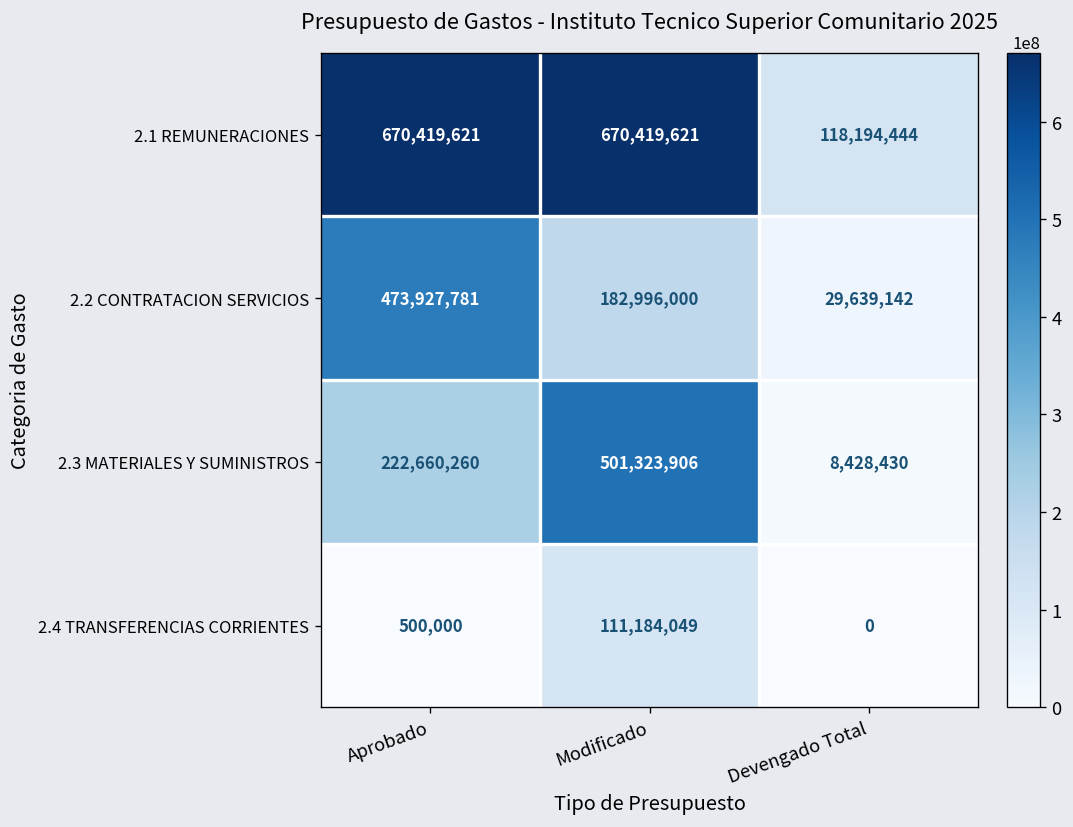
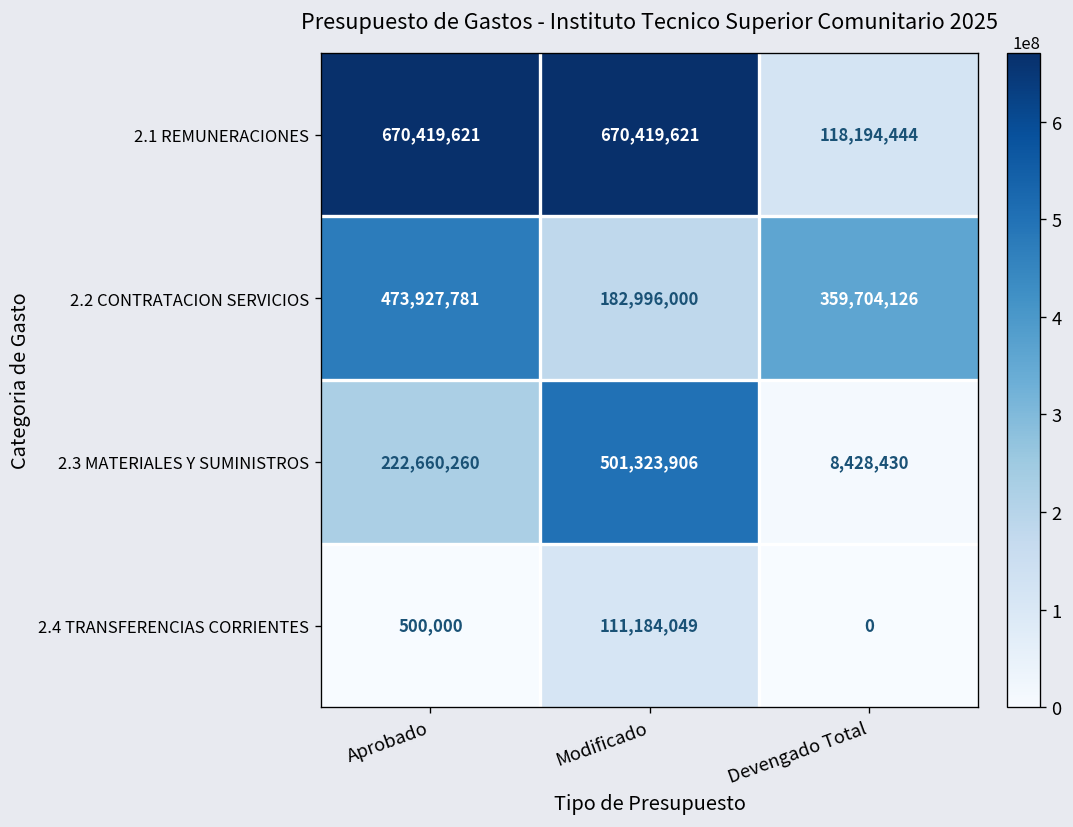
2.2 CONTRATACION SERVICIOS, Devengado Total: 29,639,142 -> 359,704,126
